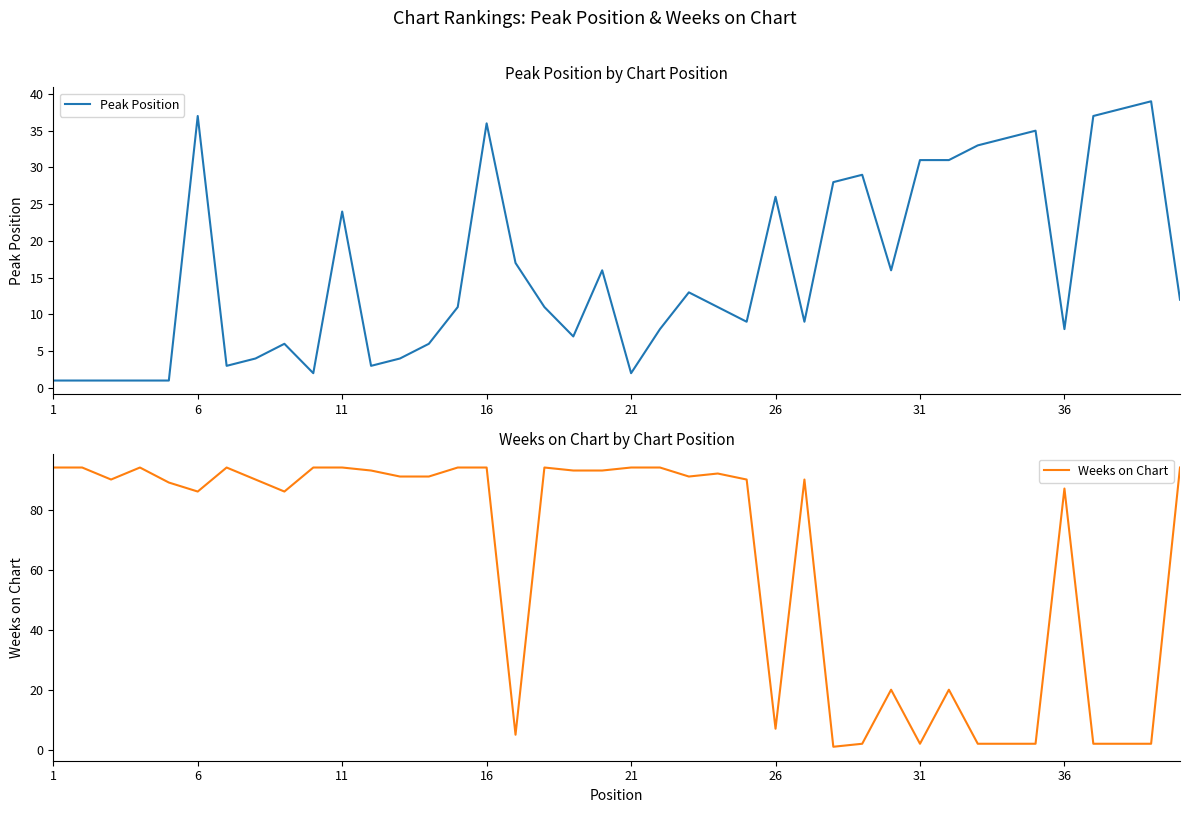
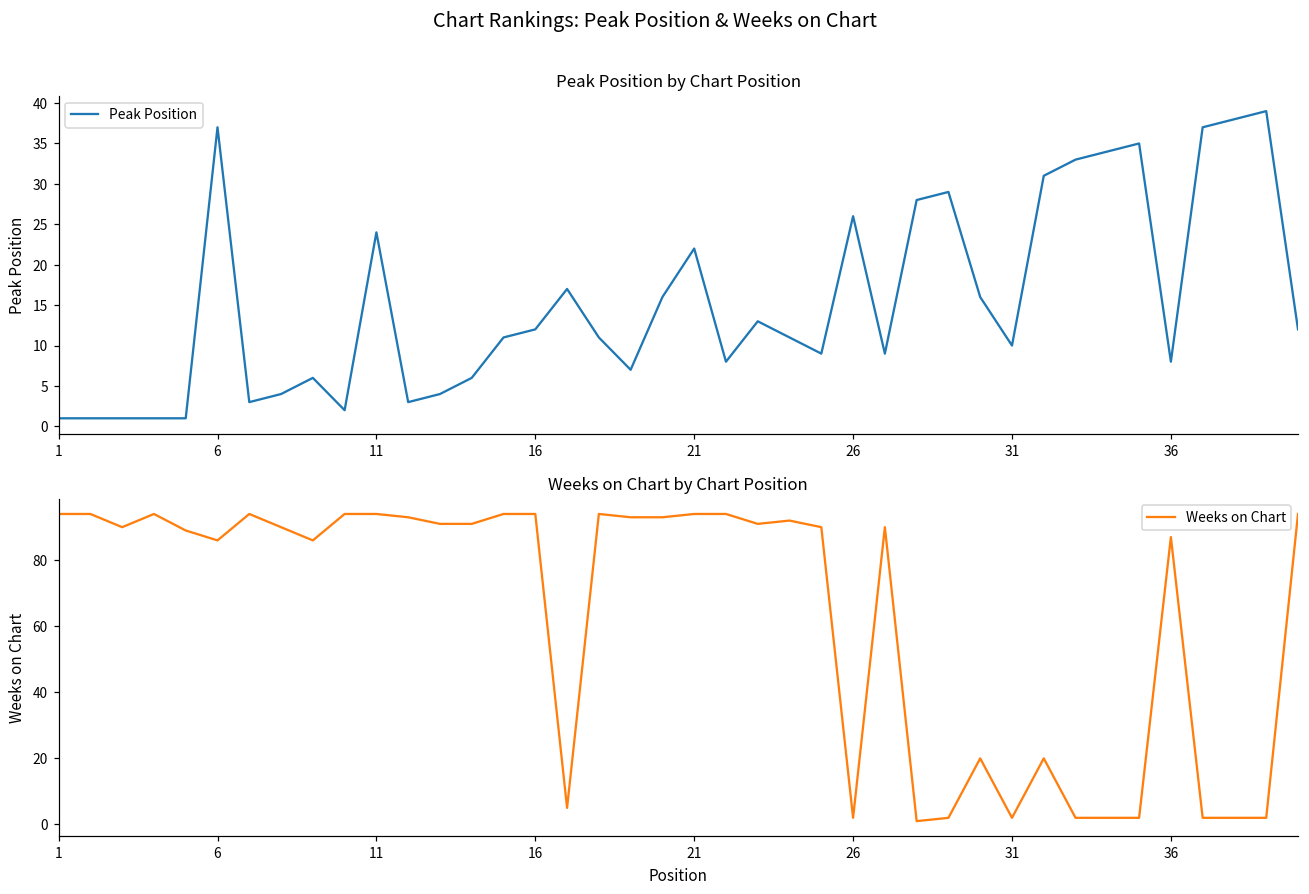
Peak Position by Chart Position, 16: 36 -> 12
Peak Position by Chart Position, 21: 2 -> 22
Peak Position by Chart Position, 31: 31 -> 10
Weeks on Chart by Chart Position, 26: 7 -> 2
